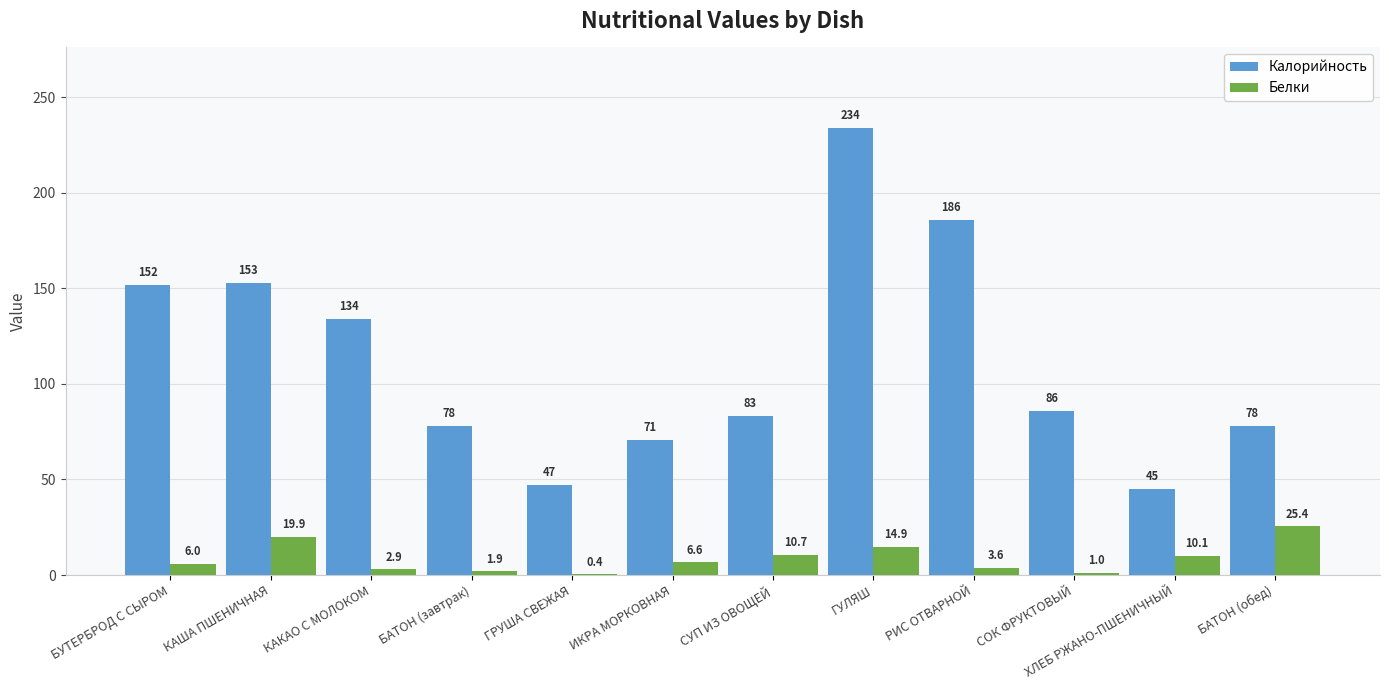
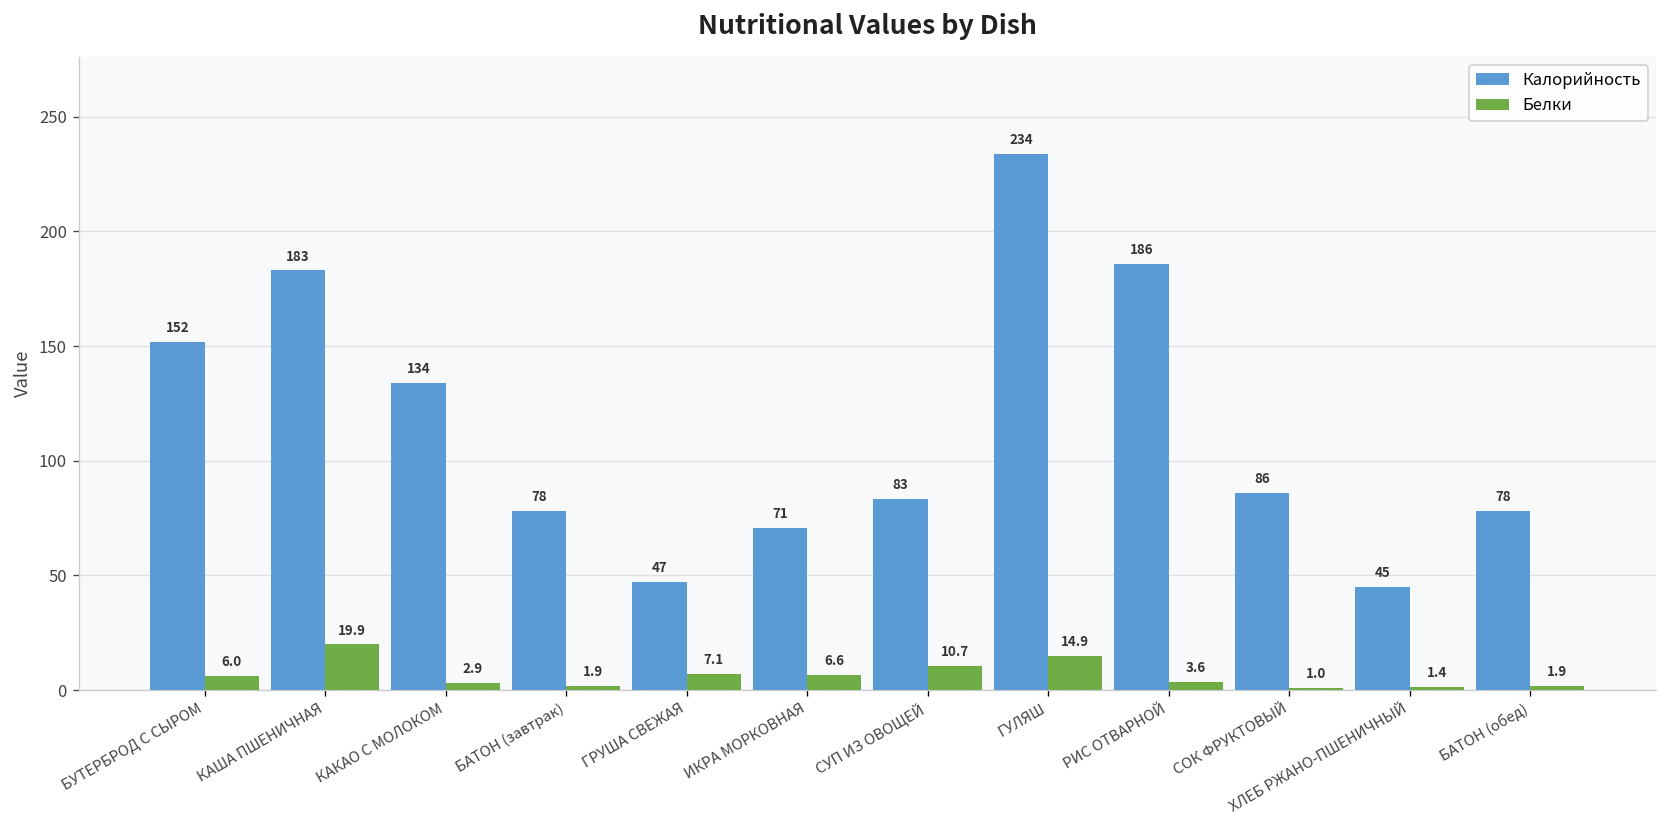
Калорийность, КАША ПШЕНИЧНАЯ: 153 -> 183
Белки, ГРУША СВЕЖАЯ: 0.4 -> 7.1
Белки, ХЛЕБ РЖАНО-ПШЕНИЧНЫЙ: 10.1 -> 1.4
Белки, БАТОН (обед): 25.4 -> 1.9
